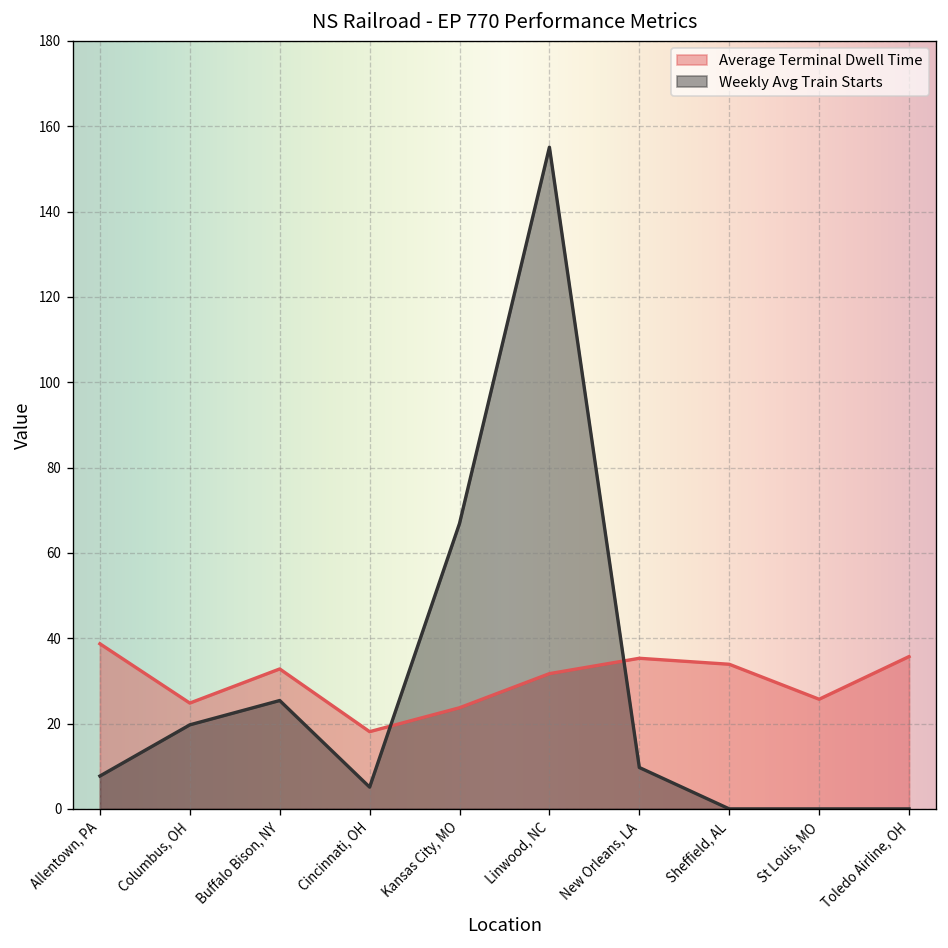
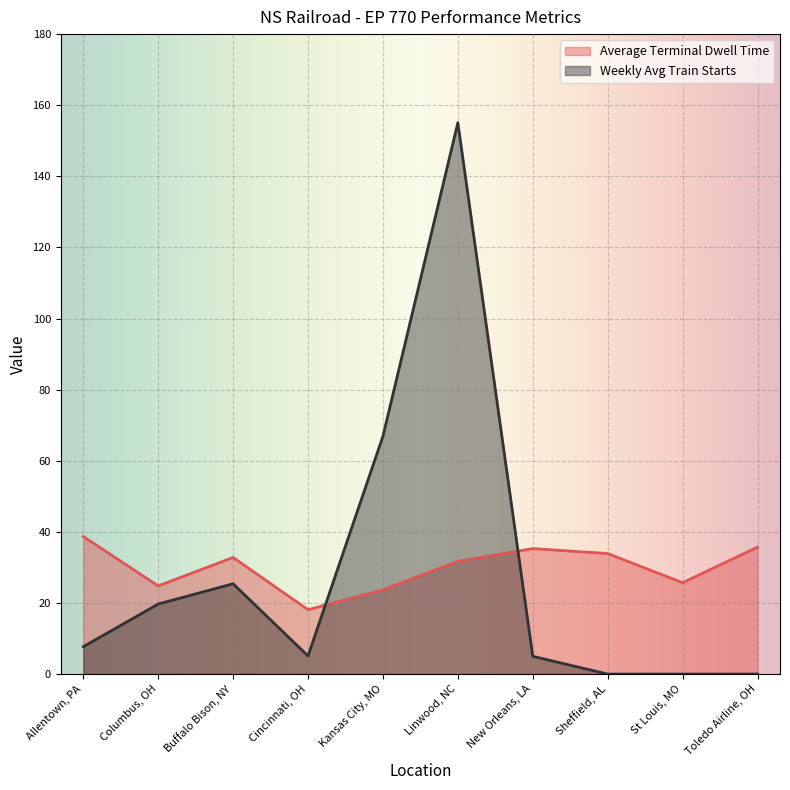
Weekly Avg Train Starts, New Orleans, LA: 10 -> 5
